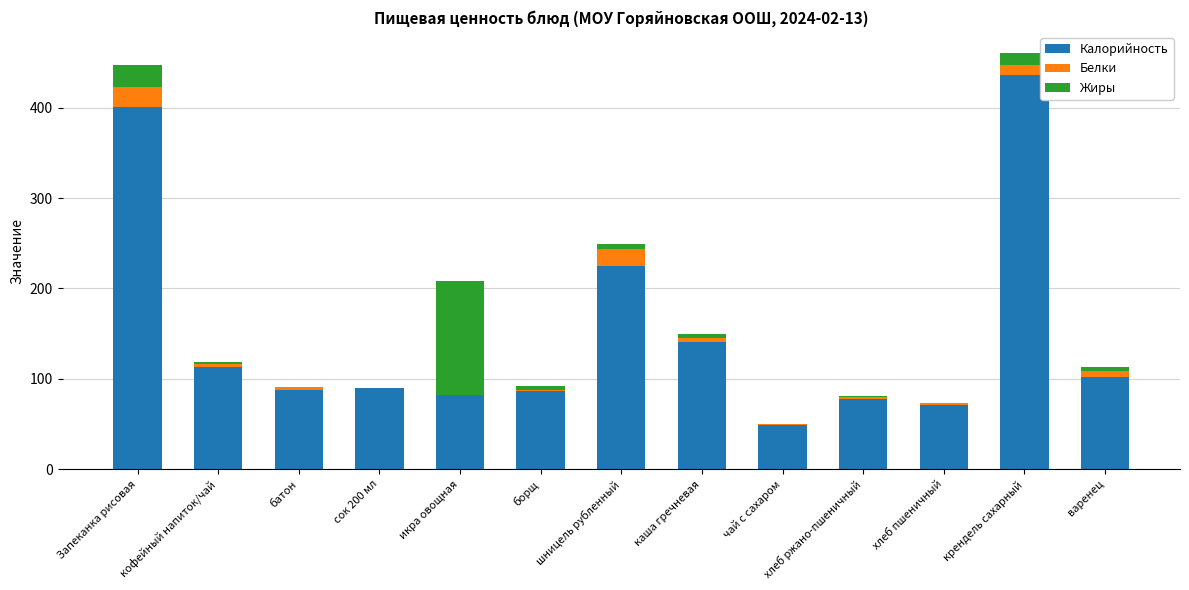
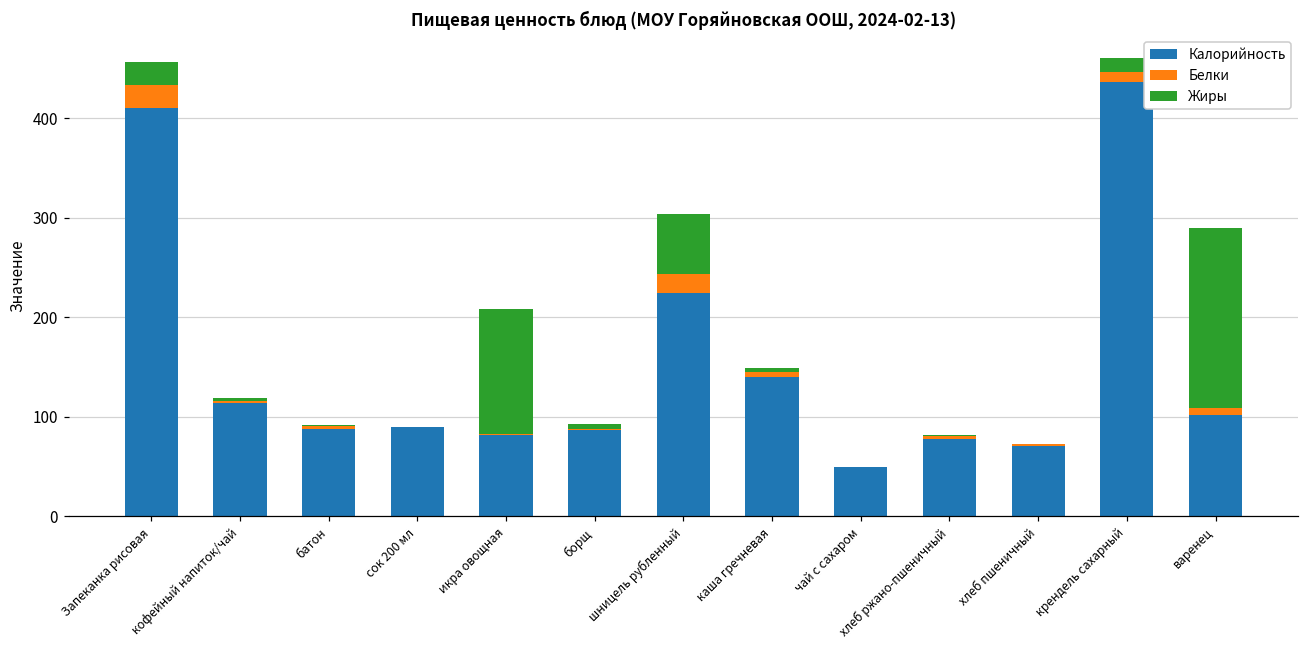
Калорийность, Запеканка рисовая: 400 -> 410
Жиры, шницель рубленный: 10 -> 60
Жиры, варенец: 10 -> 180
